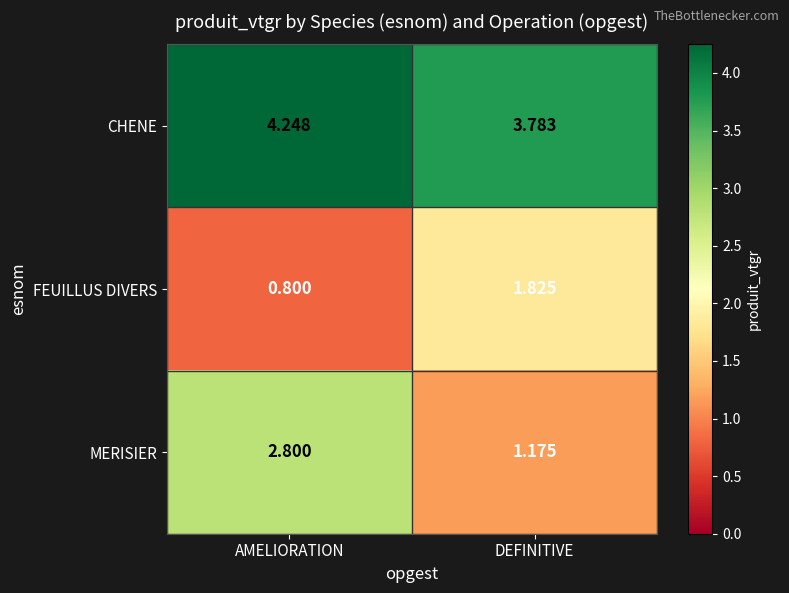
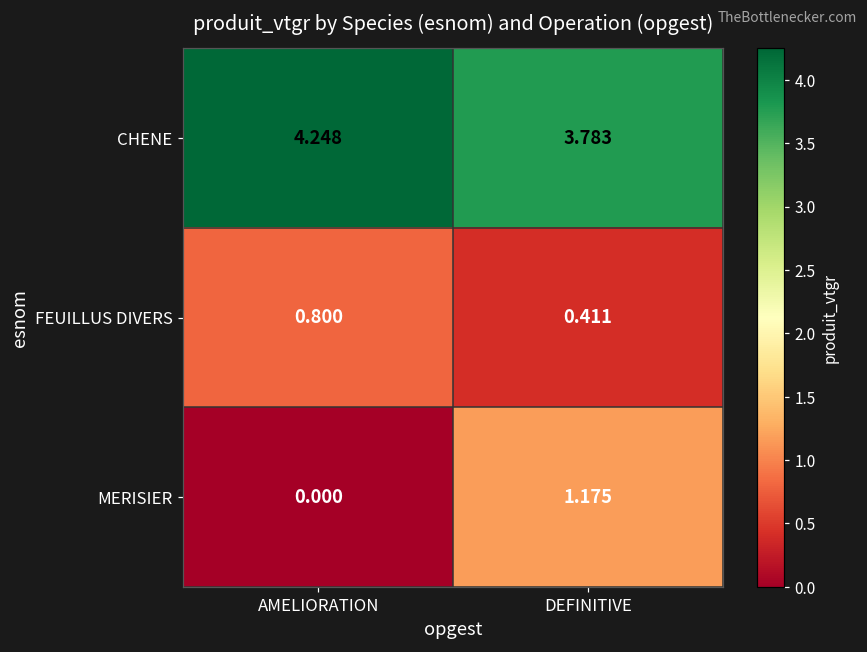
FEUILLUS DIVERS, DEFINITIVE: 1.825 -> 0.411
MERISIER, AMELIORATION: 2.800 -> 0.000
